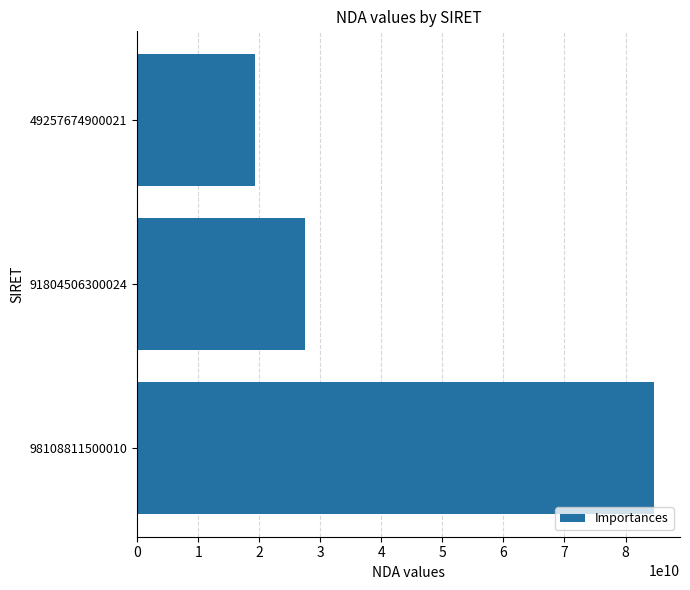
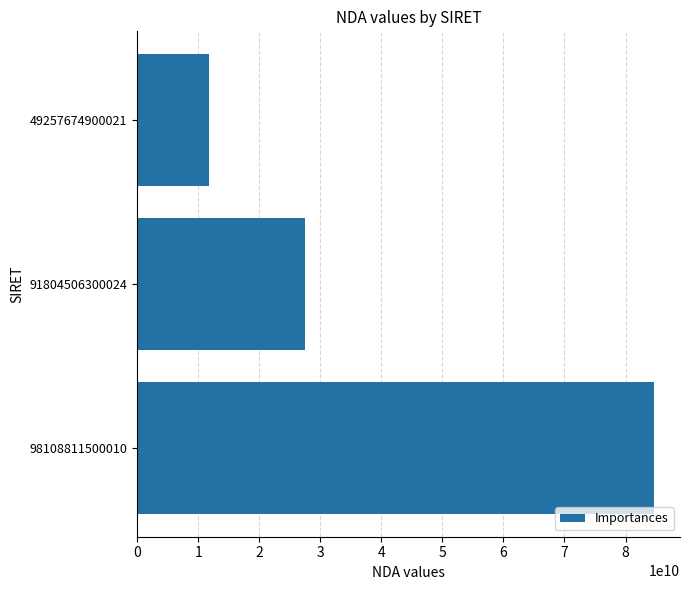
49257674900021: 19000000000 -> 12000000000
